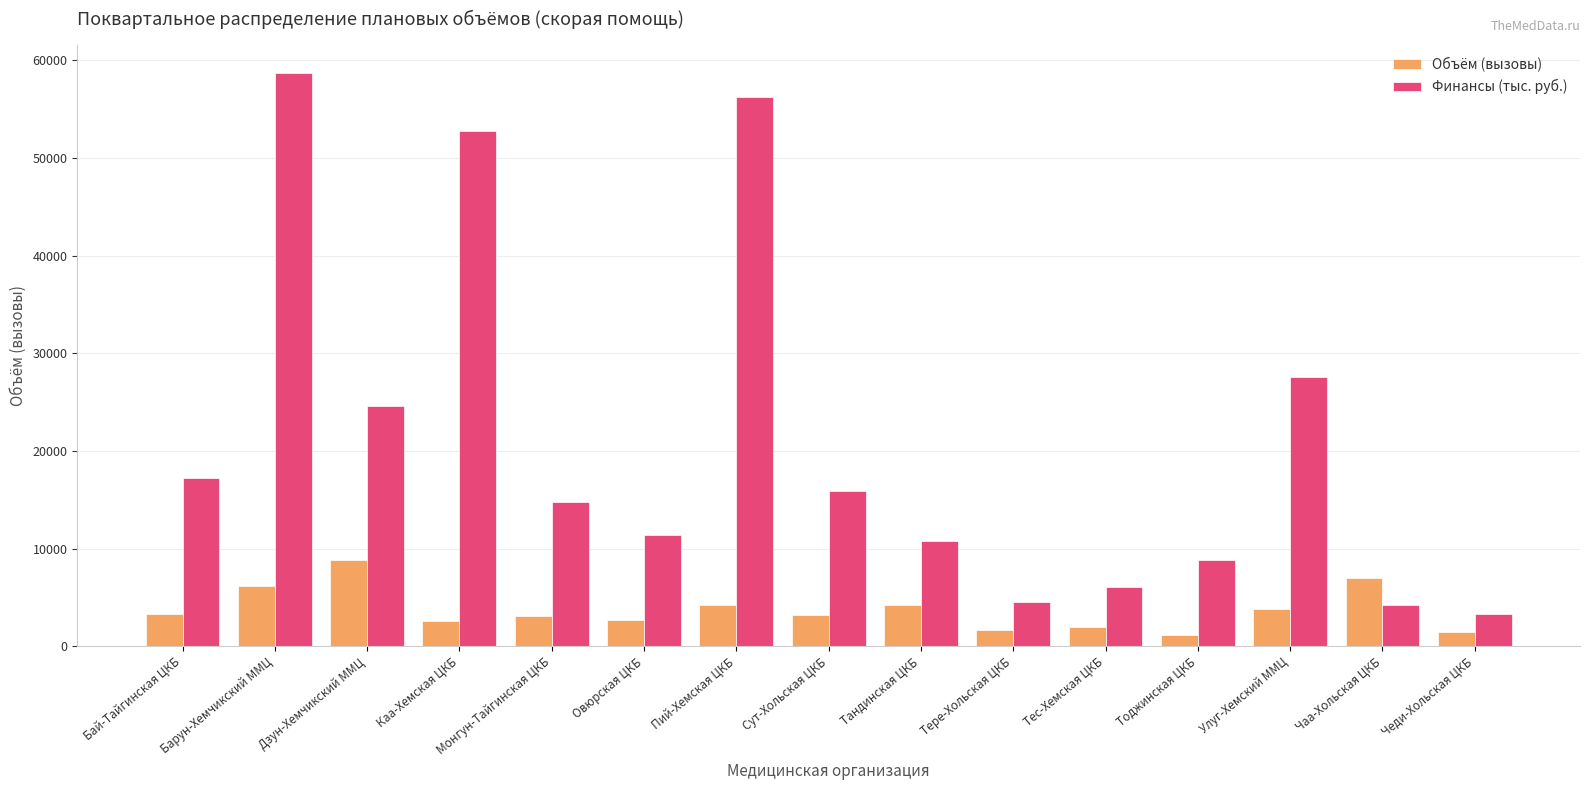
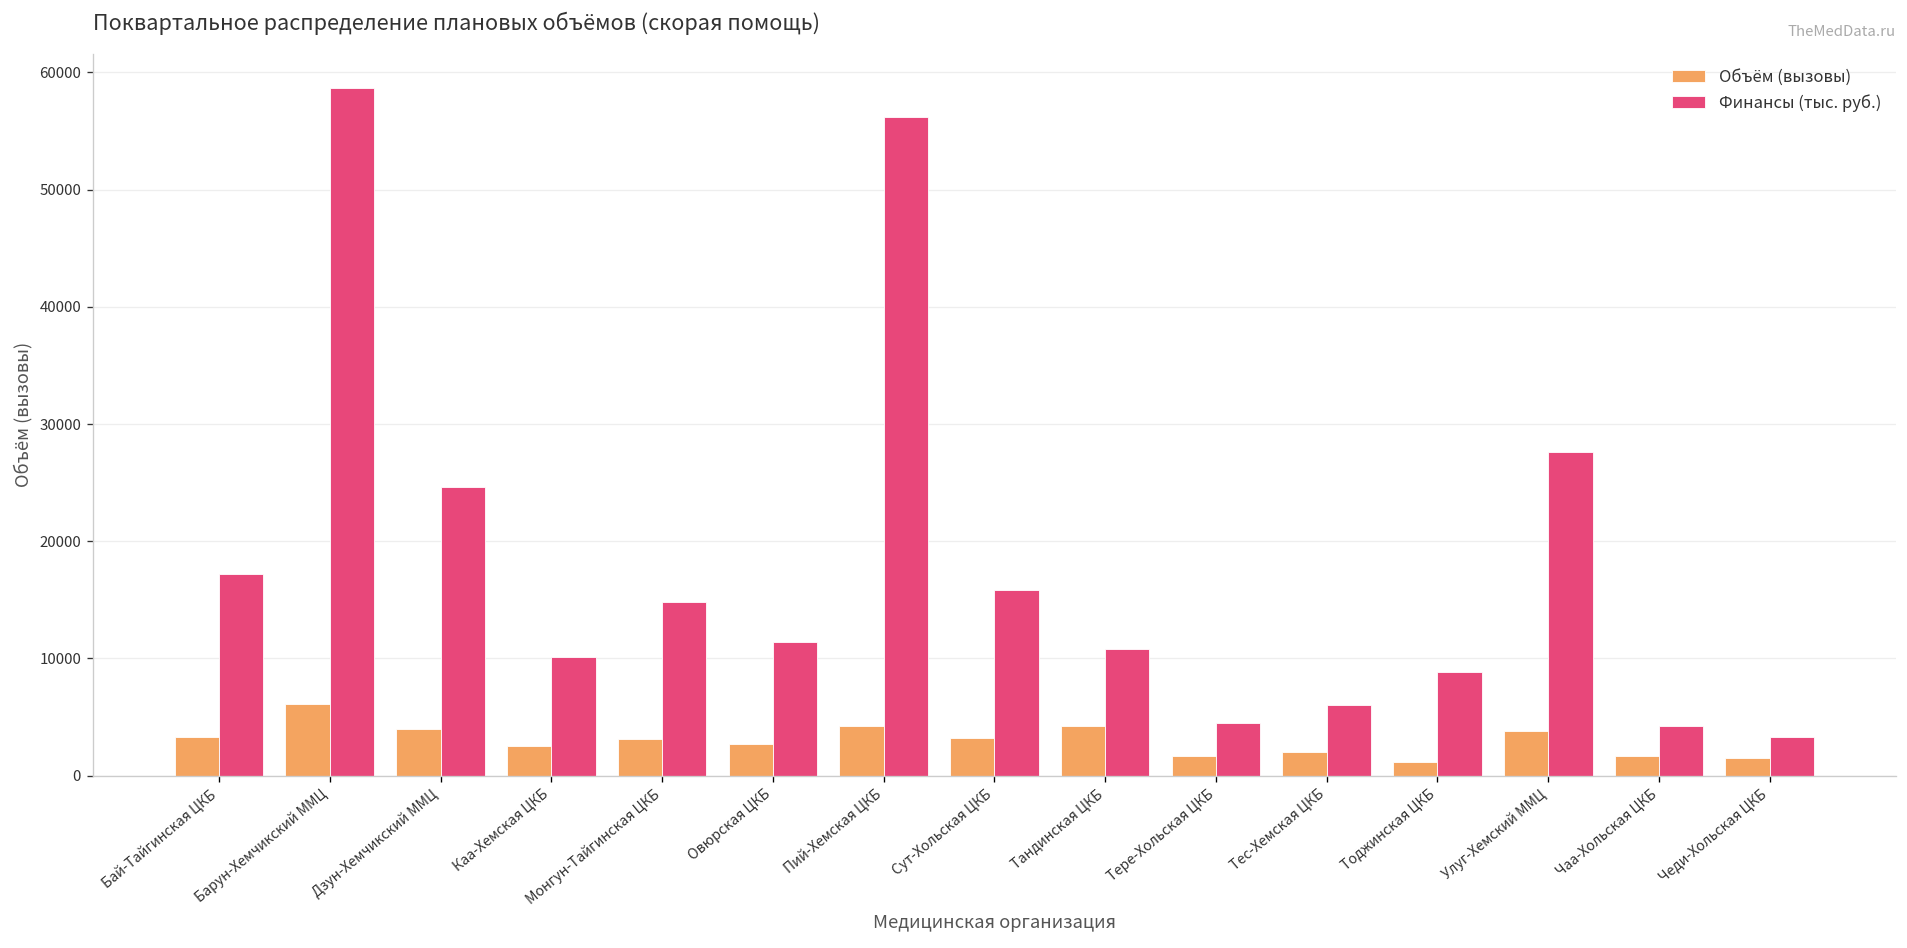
Объём (вызовы), Дзун-Хемчикский ММЦ: 9000 -> 4000
Финансы (тыс. руб.), Каа-Хемская ЦКБ: 53000 -> 10000
Объём (вызовы), Чаа-Хольская ЦКБ: 7000 -> 2000
